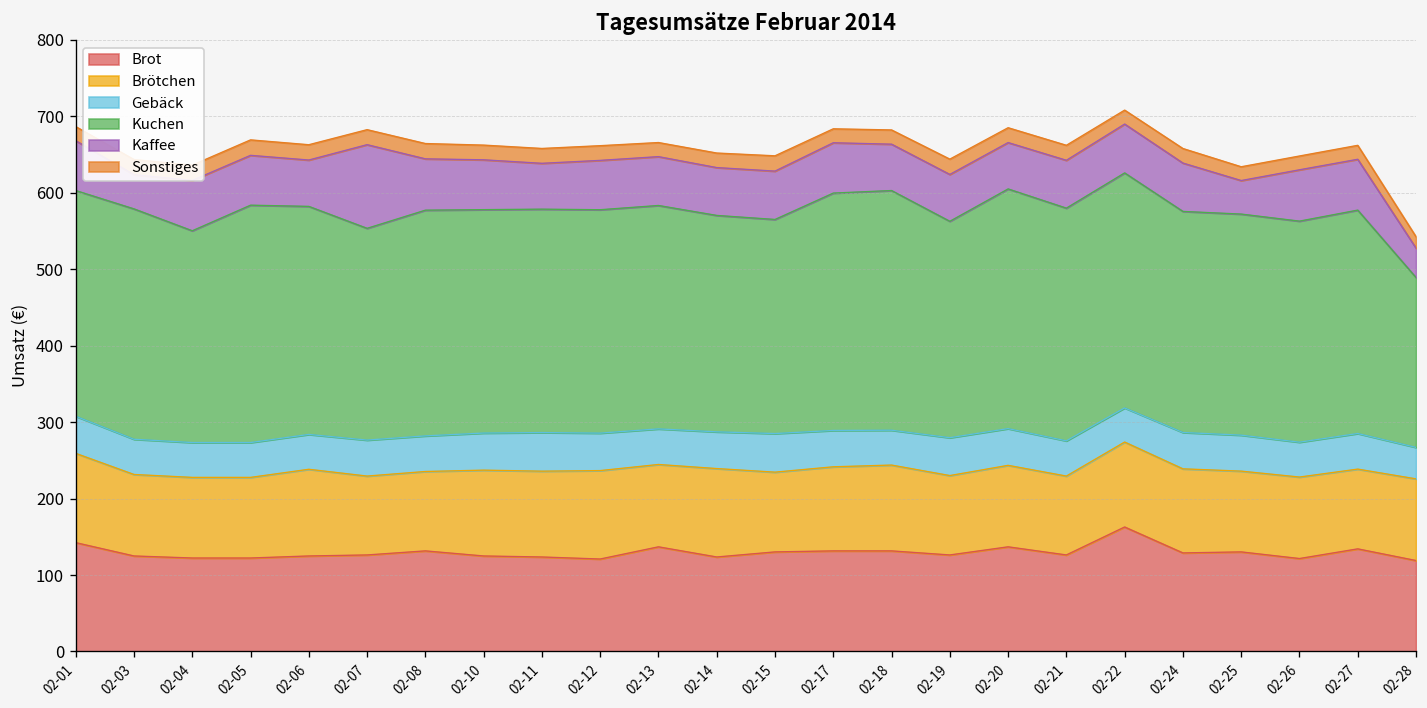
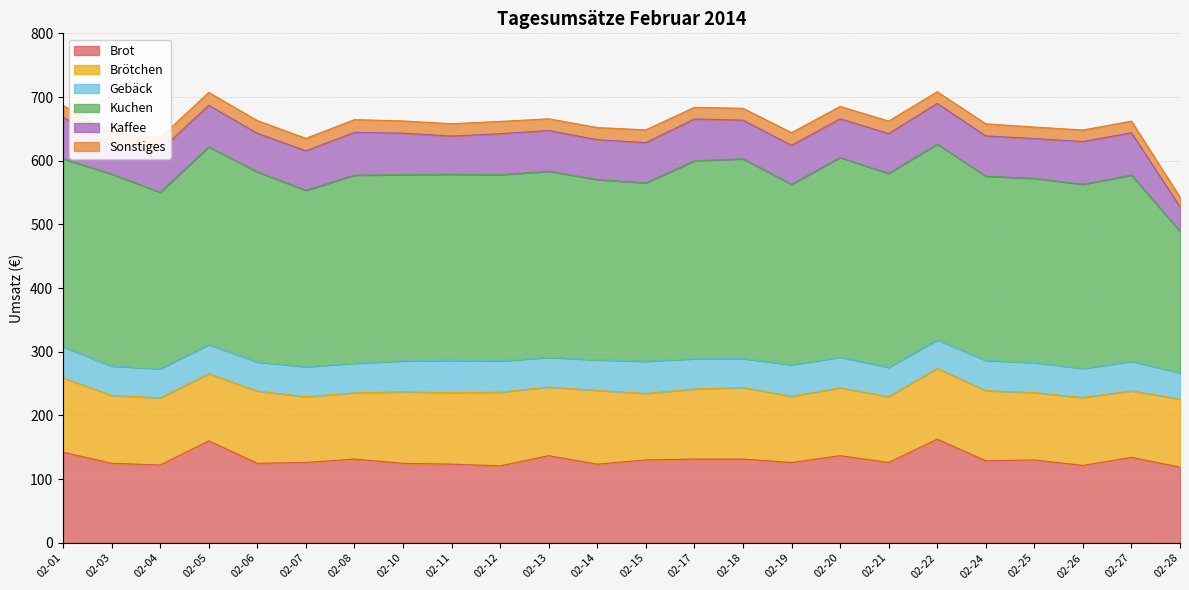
Brot, 02-05: 120 -> 160
Kaffee, 02-07: 110 -> 60
Kaffee, 02-25: 40 -> 60
